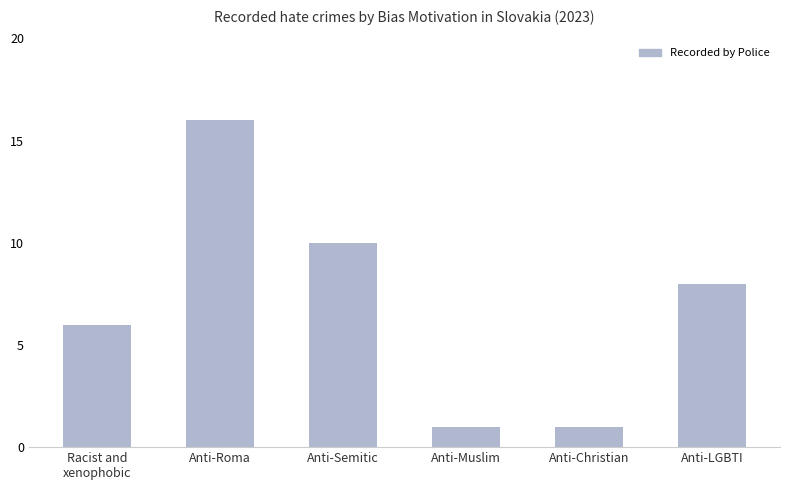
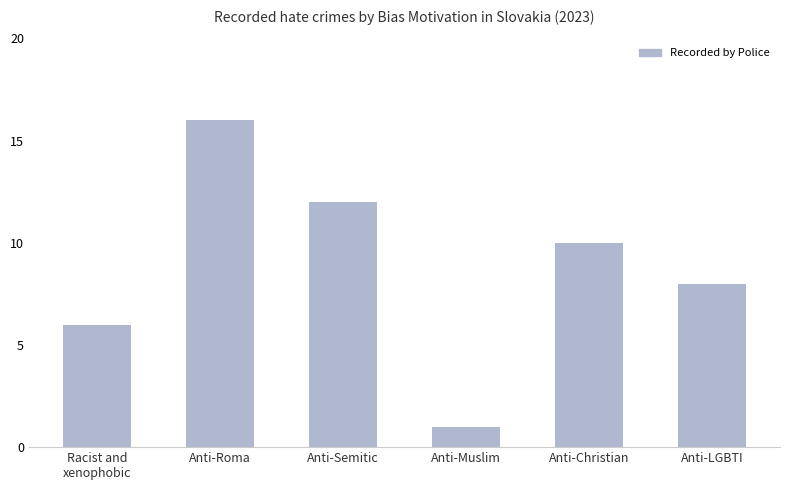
Anti-Semitic: 10 -> 12
Anti-Christian: 1 -> 10
